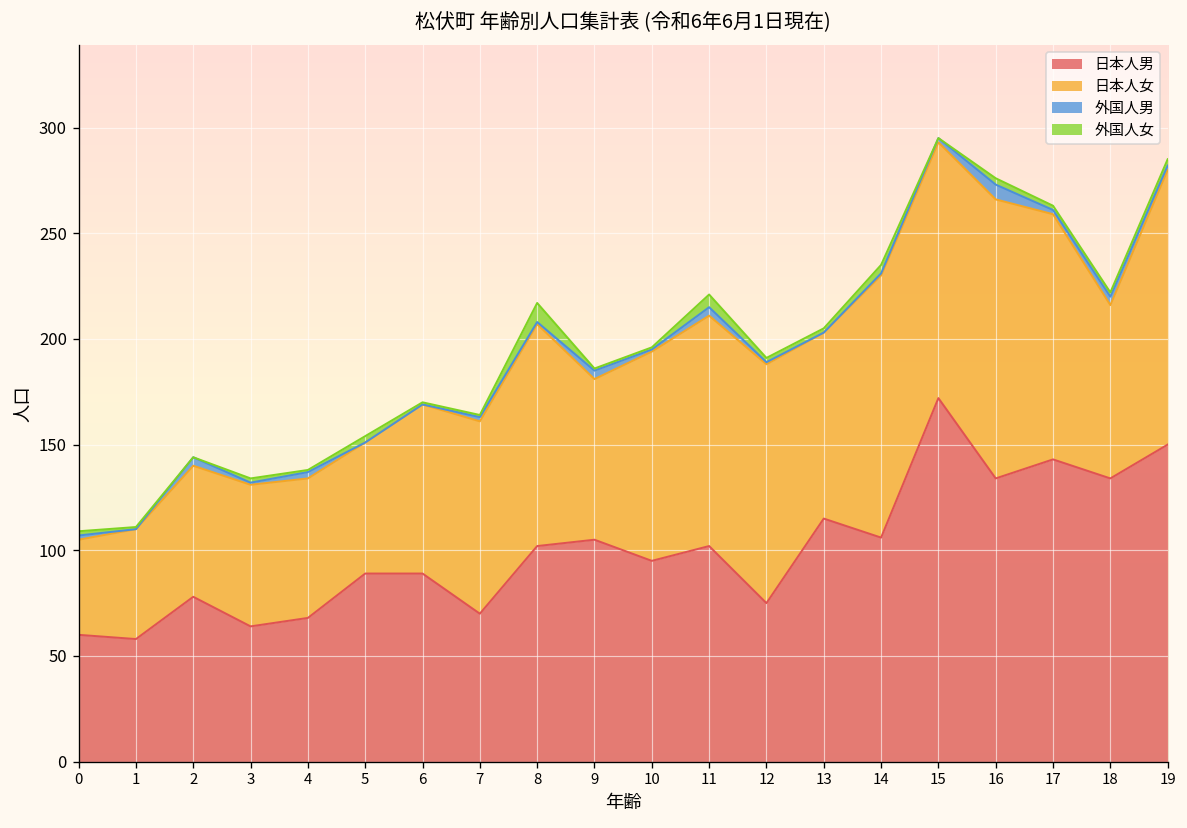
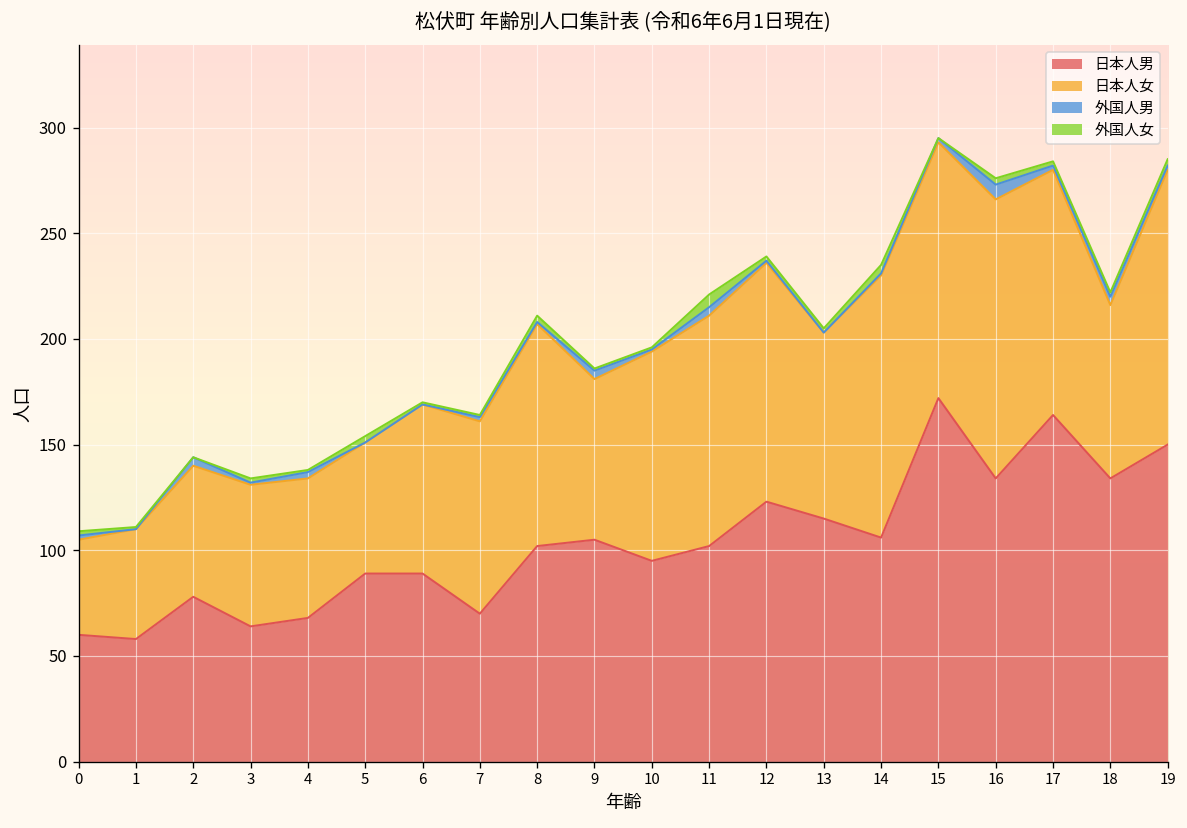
外国人女, 8: 9 -> 3
日本人男, 12: 75 -> 123
日本人男, 17: 143 -> 164
